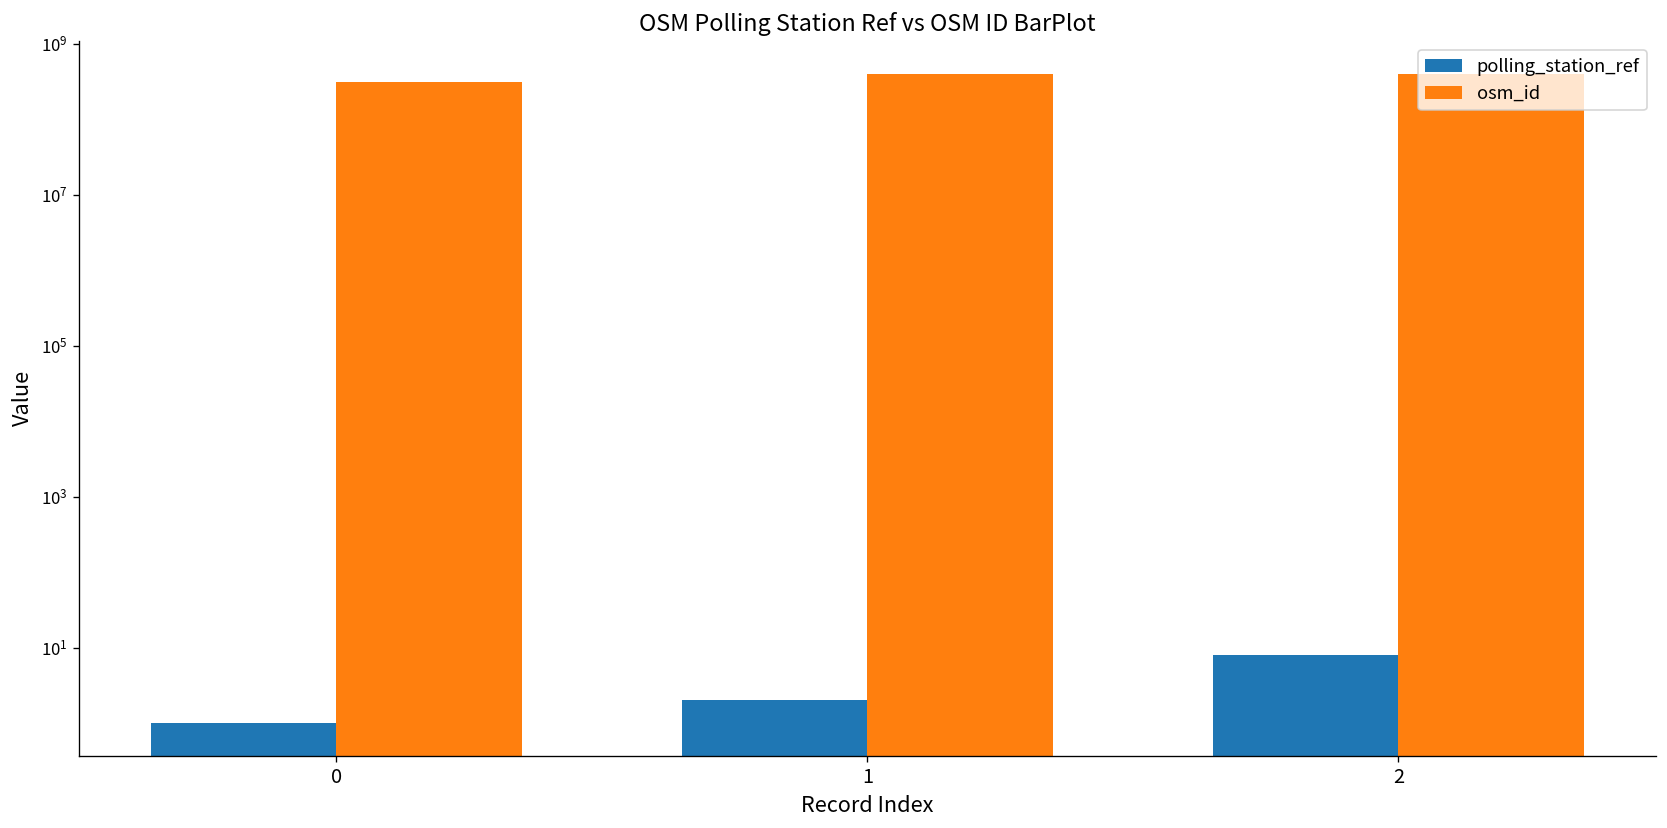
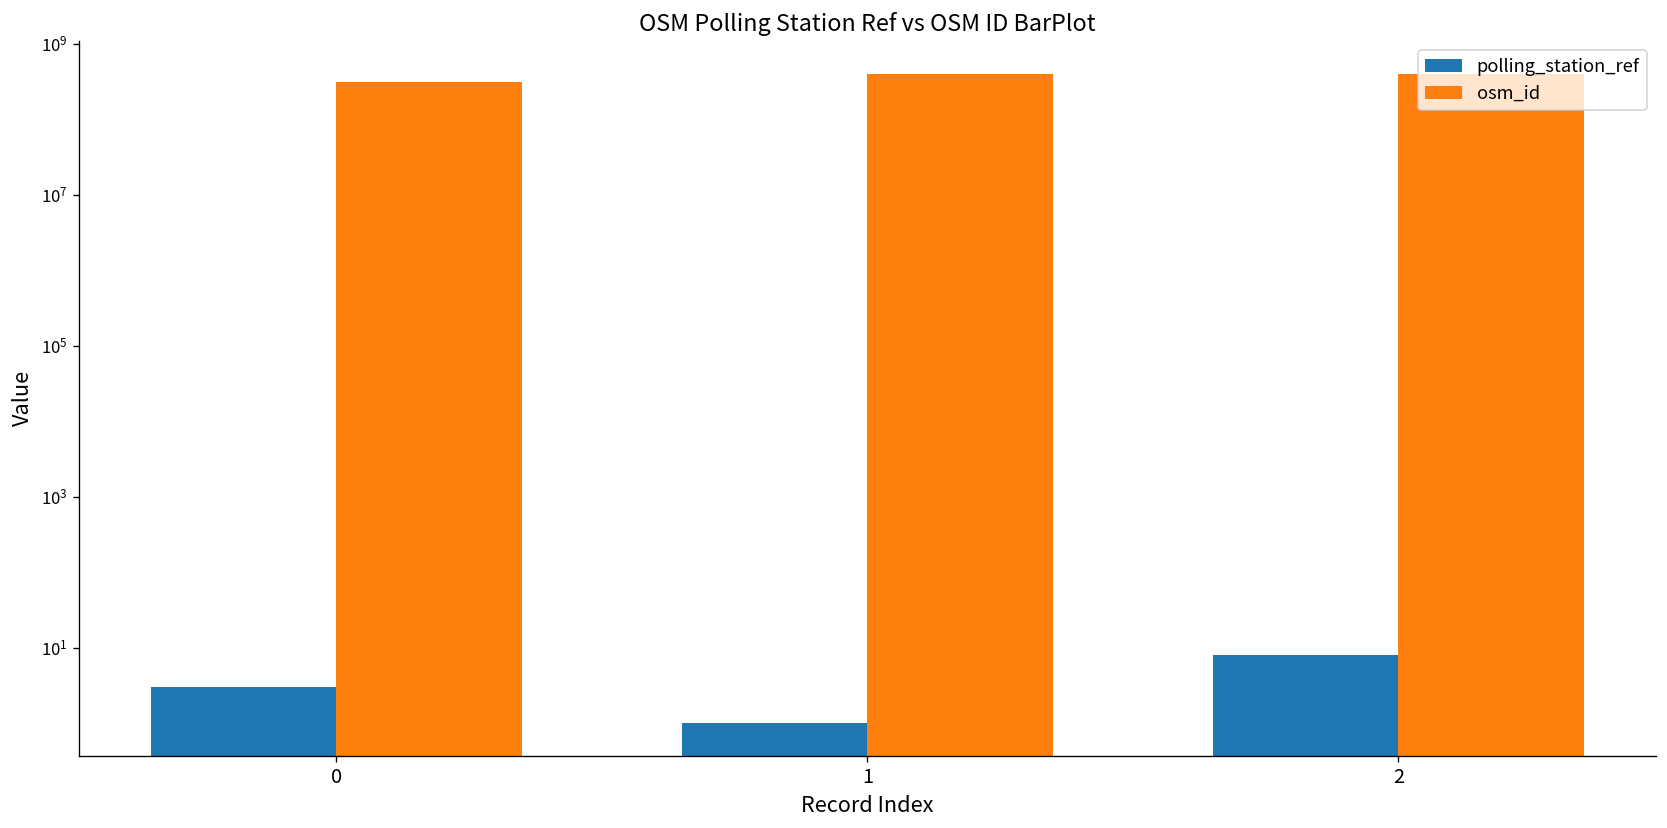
polling_station_ref, 0: 1 -> 3
polling_station_ref, 1: 2 -> 1
